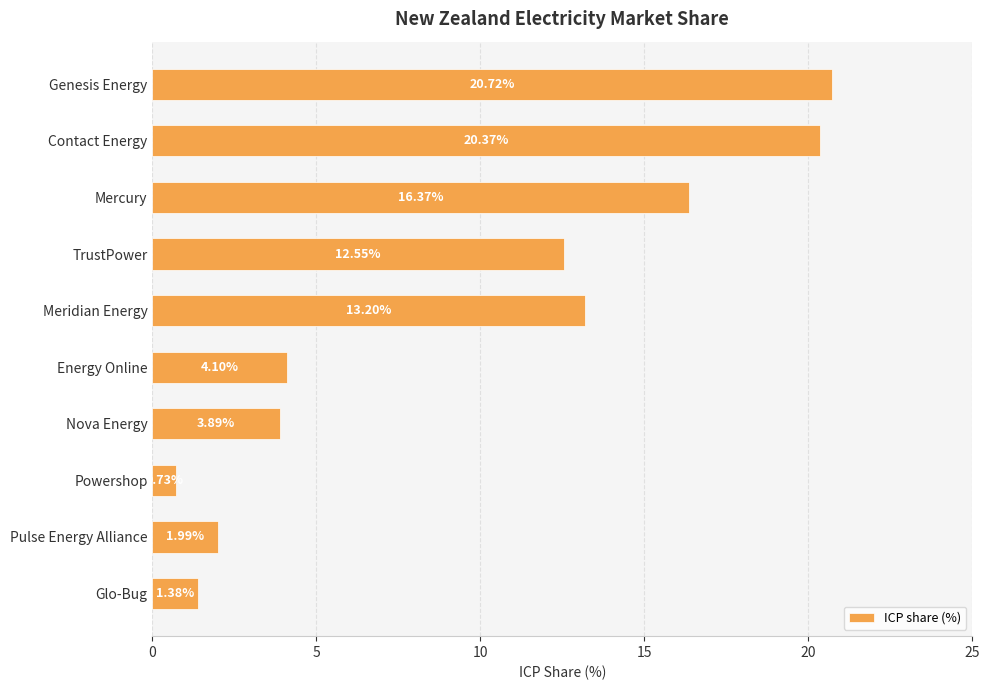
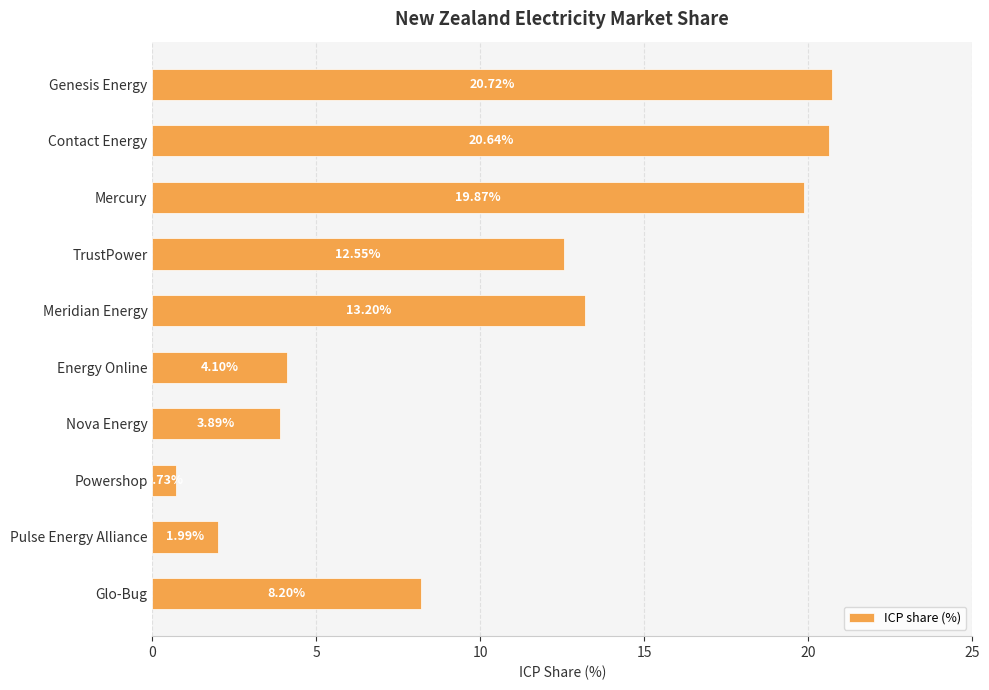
Contact Energy: 20.37% -> 20.64%
Mercury: 16.37% -> 19.87%
Glo-Bug: 1.38% -> 8.20%
